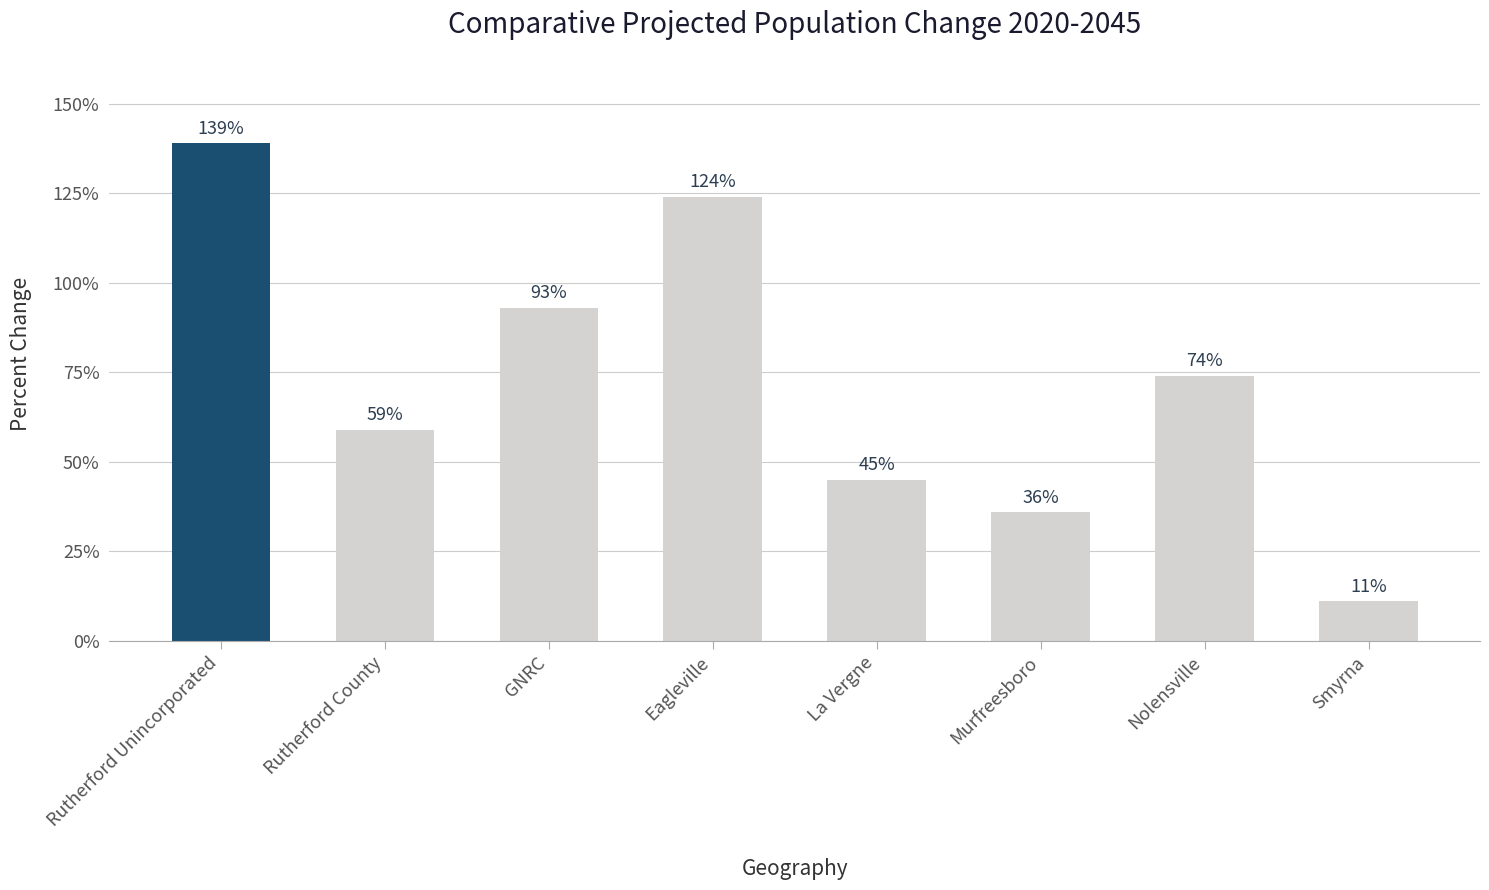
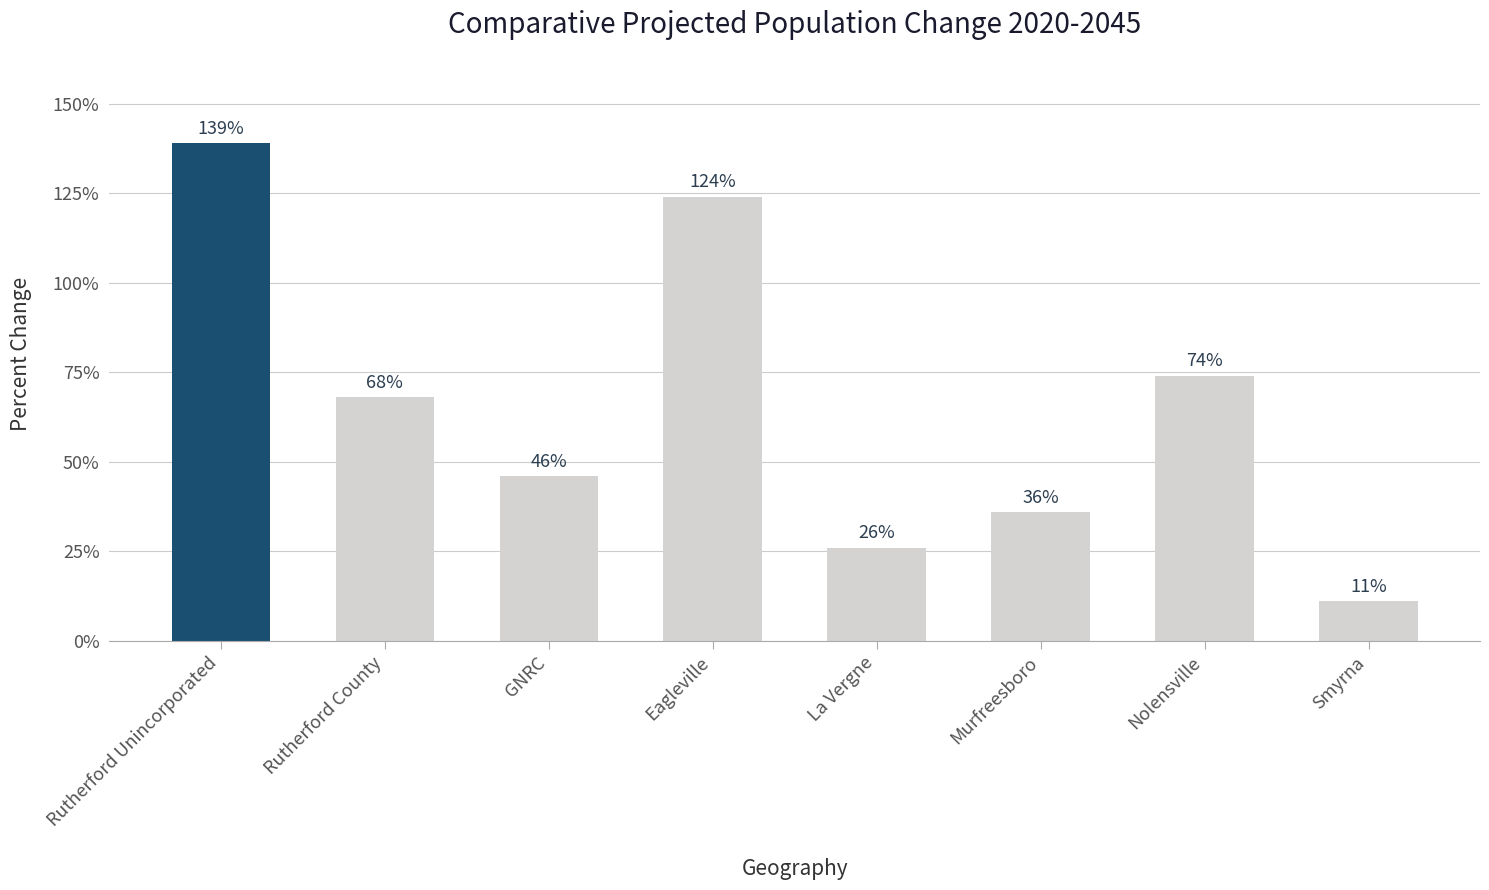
Rutherford County: 59% -> 68%
GNRC: 93% -> 46%
La Vergne: 45% -> 26%
